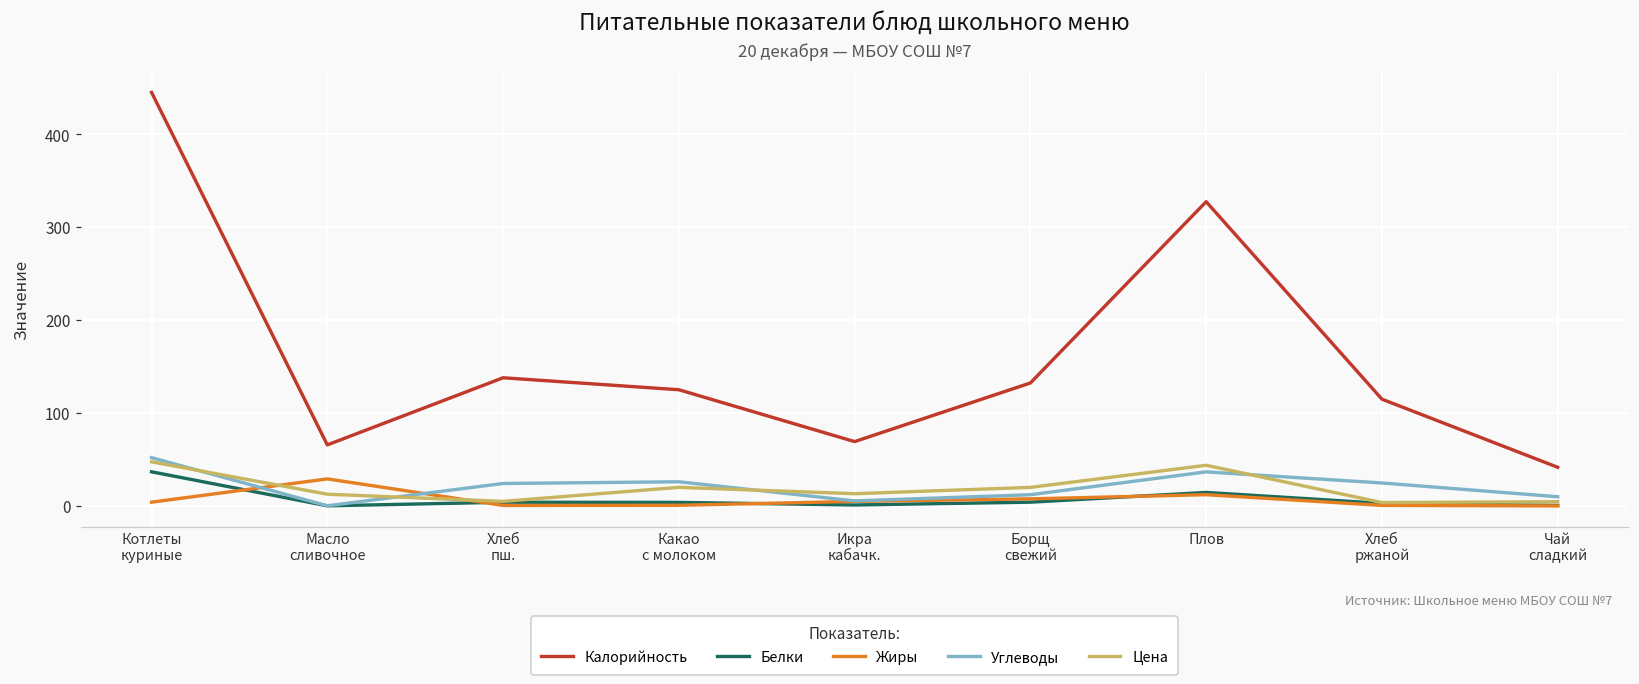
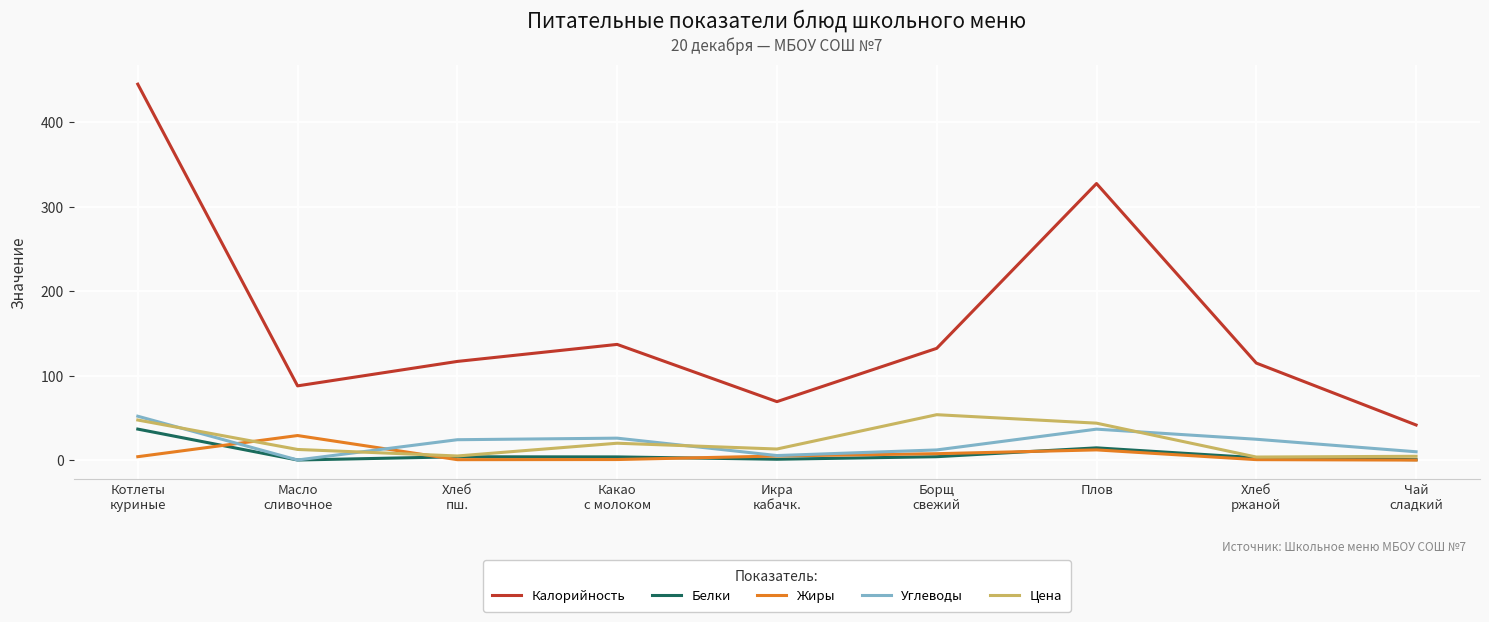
Калорийность, Масло сливочное: 70 -> 90
Калорийность, Хлеб пш.: 140 -> 120
Калорийность, Какао с молоком: 130 -> 140
Цена, Борщ свежий: 20 -> 50
